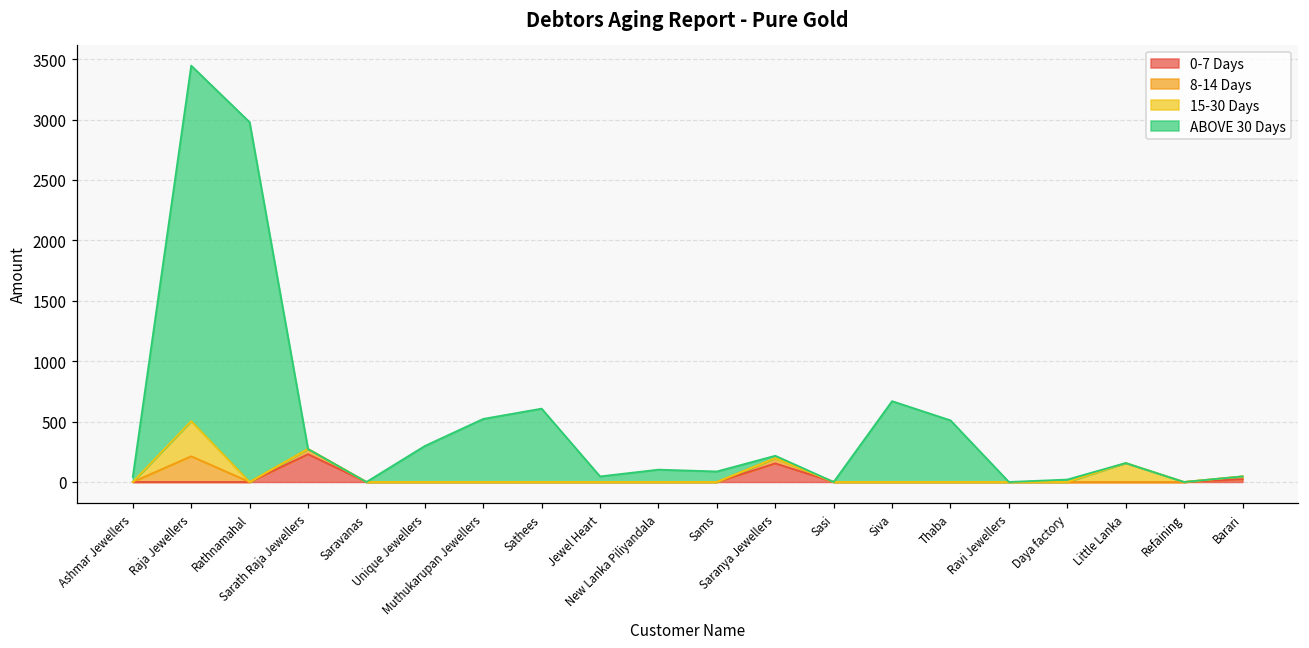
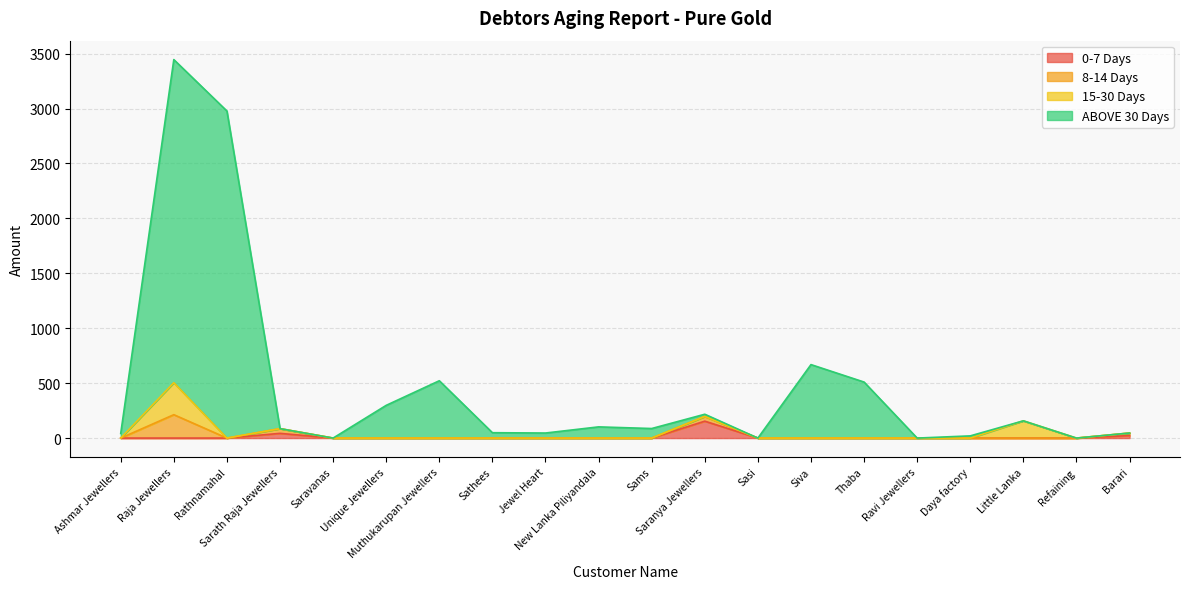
0-7 Days, Sarath Raja Jewellers: 230 -> 40
ABOVE 30 Days, Sathees: 610 -> 50
